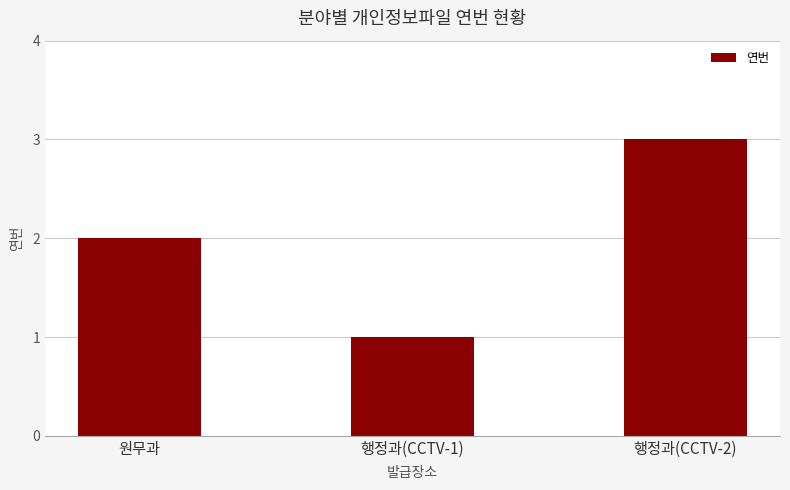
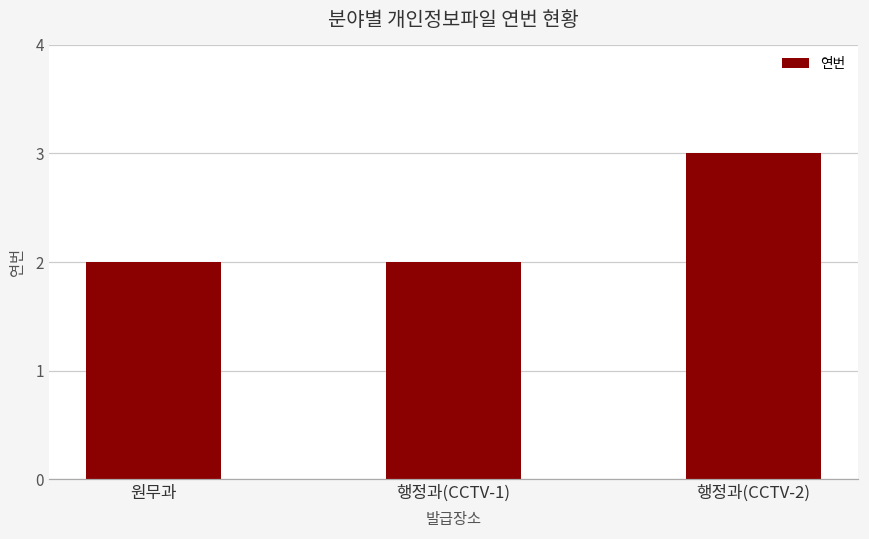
행정과(CCTV-1): 1 -> 2
